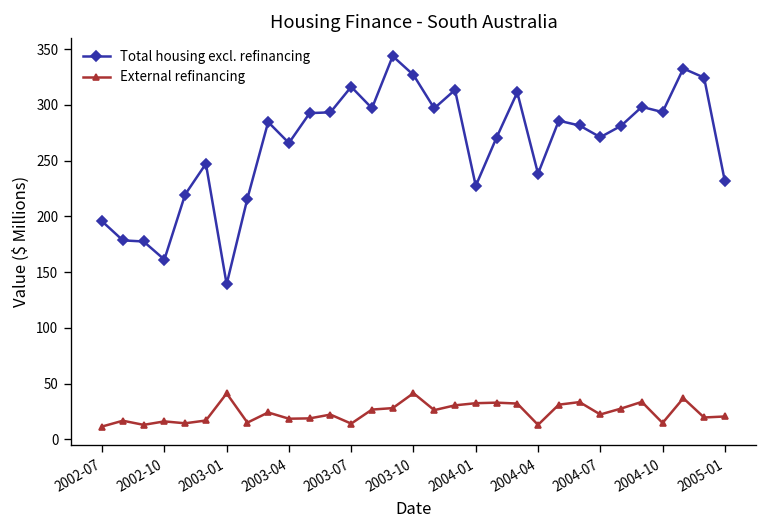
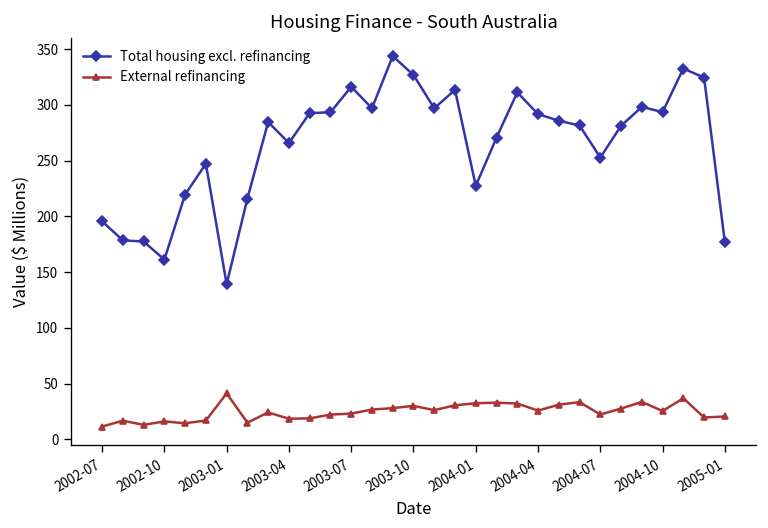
External refinancing, 2003-07: 10 -> 20
External refinancing, 2003-10: 40 -> 30
Total housing excl. refinancing, 2004-04: 240 -> 290
External refinancing, 2004-04: 10 -> 30
Total housing excl. refinancing, 2004-07: 270 -> 250
External refinancing, 2004-10: 10 -> 30
Total housing excl. refinancing, 2005-01: 230 -> 180
